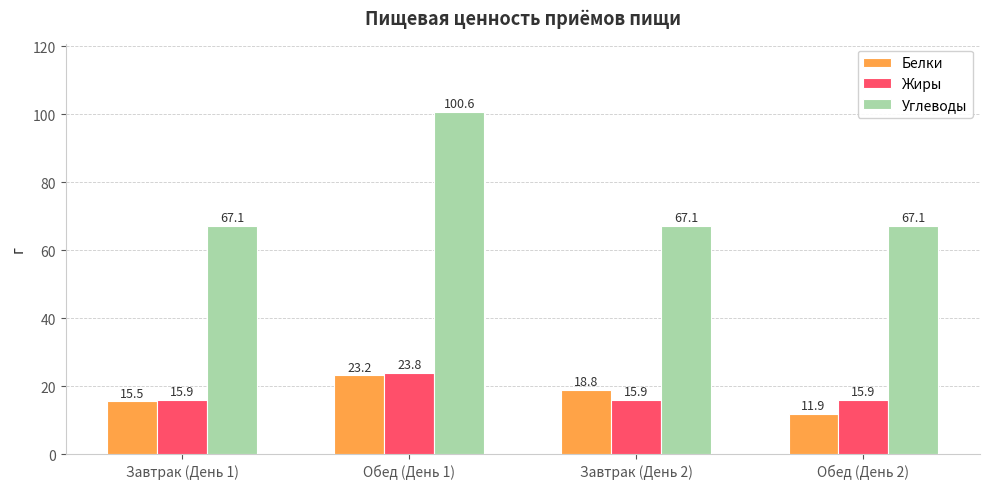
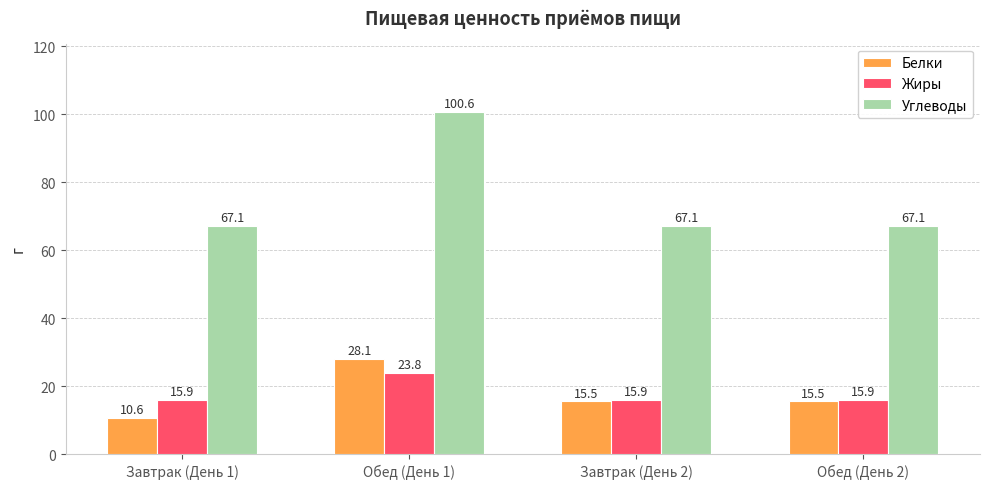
Белки, Завтрак (День 1): 15.5 -> 10.6
Белки, Обед (День 1): 23.2 -> 28.1
Белки, Завтрак (День 2): 18.8 -> 15.5
Белки, Обед (День 2): 11.9 -> 15.5
